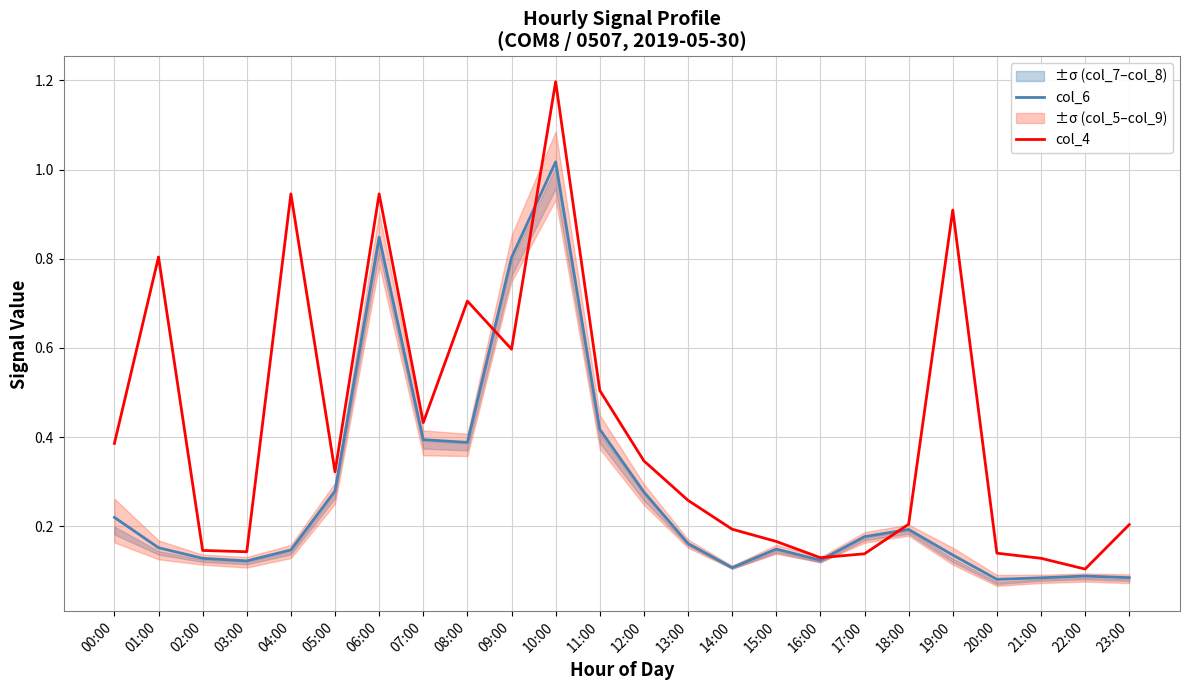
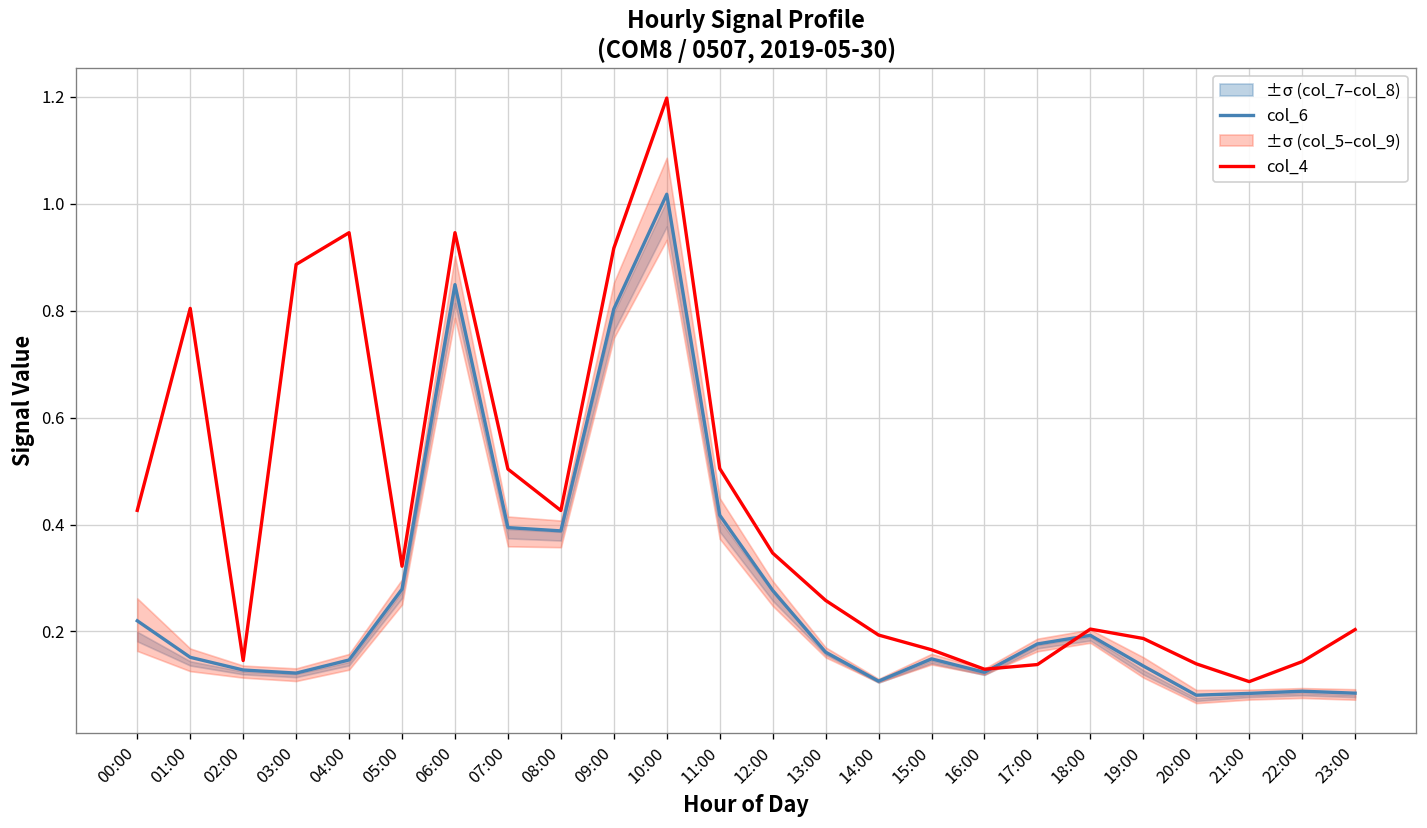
col_4, 00:00: 0.39 -> 0.43
col_4, 03:00: 0.14 -> 0.89
col_4, 07:00: 0.43 -> 0.50
col_4, 08:00: 0.71 -> 0.43
col_4, 09:00: 0.60 -> 0.92
col_4, 19:00: 0.91 -> 0.19
col_4, 21:00: 0.13 -> 0.11
col_4, 22:00: 0.10 -> 0.14
